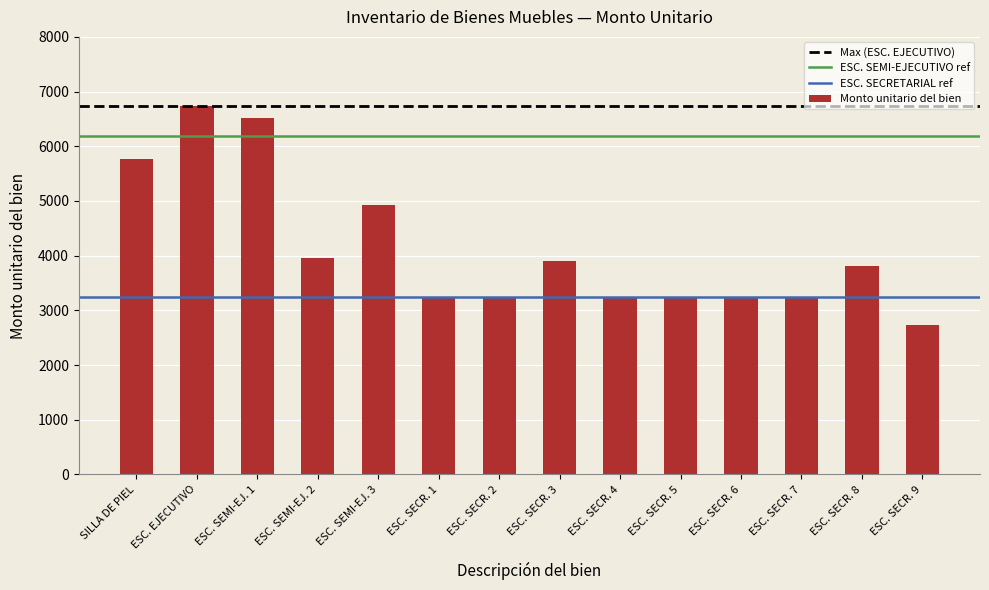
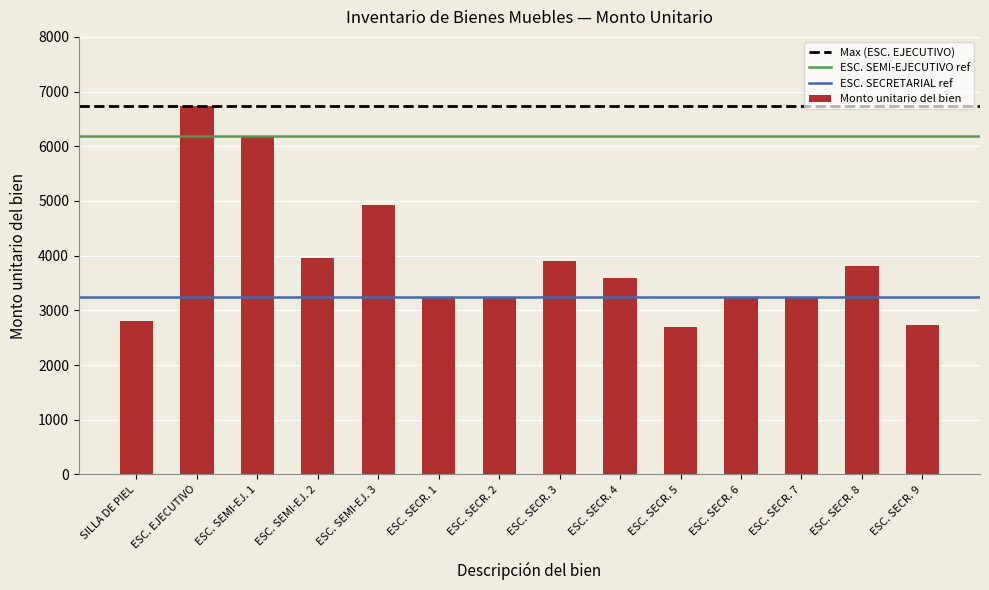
SILLA DE PIEL: 5800 -> 2800
ESC. SEMI-EJ. 1: 6500 -> 6200
ESC. SECR. 4: 3200 -> 3600
ESC. SECR. 5: 3200 -> 2700
